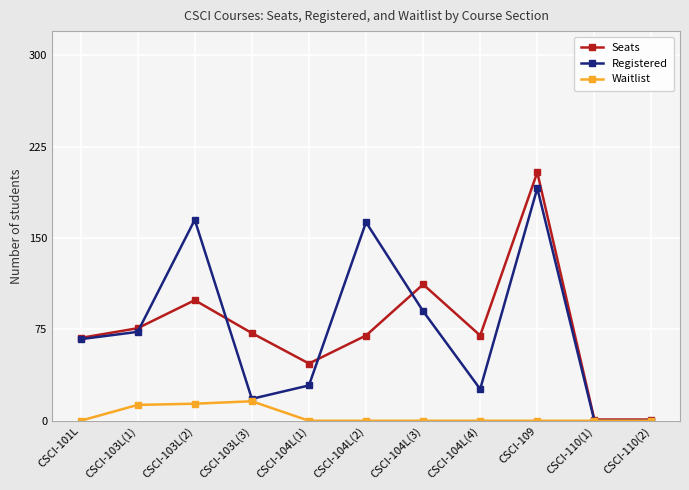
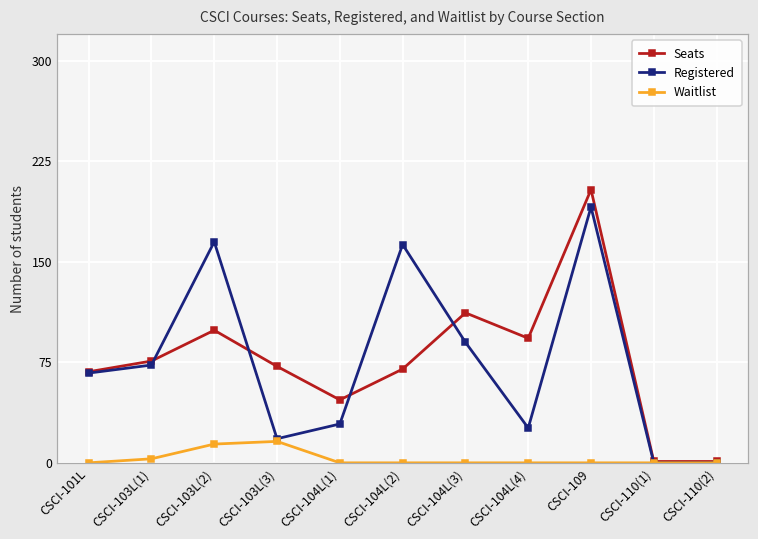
Waitlist, CSCI-103L(1): 13 -> 3
Seats, CSCI-104L(4): 70 -> 93
